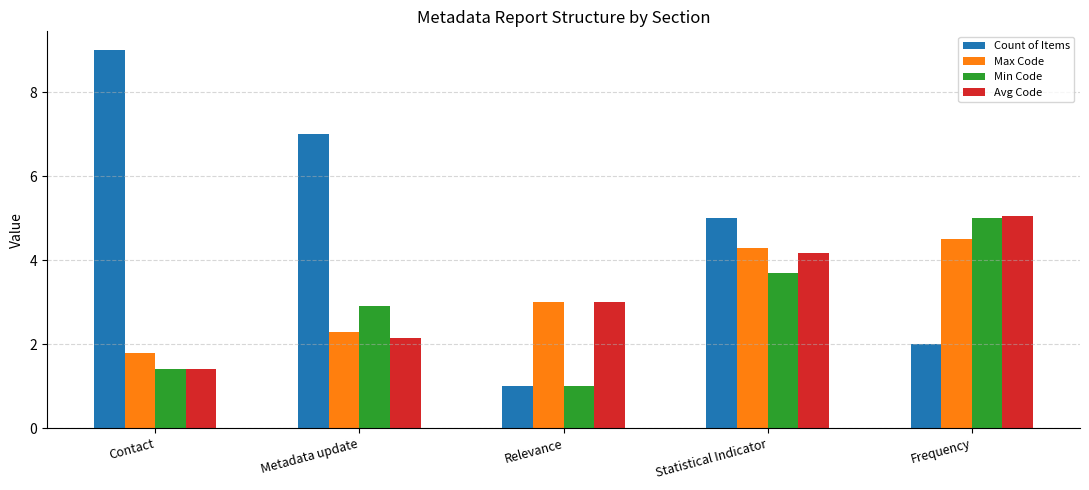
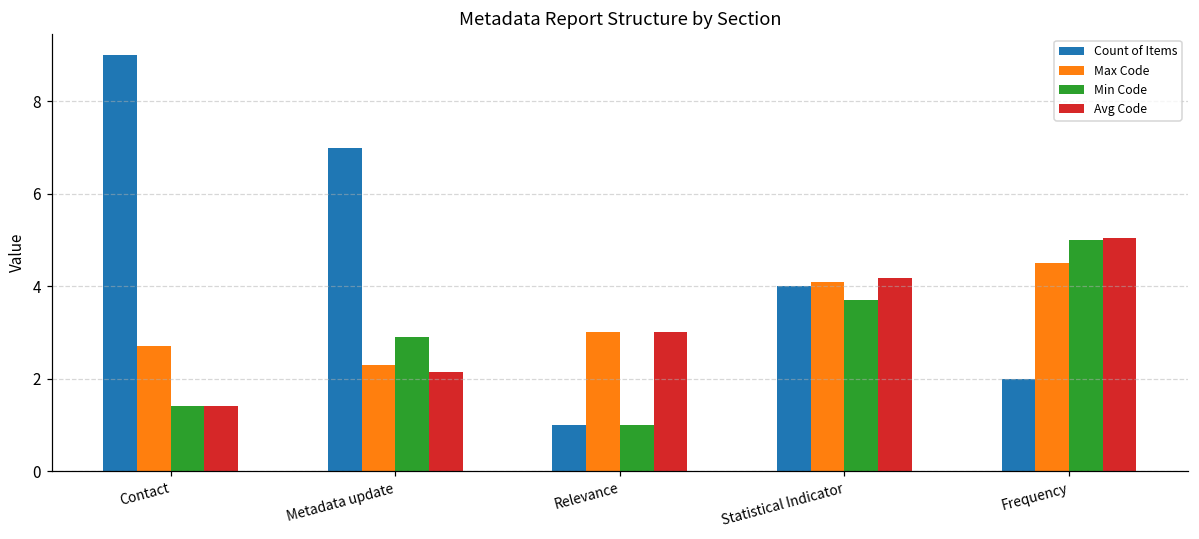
Max Code, Contact: 1.8 -> 2.7
Count of Items, Statistical Indicator: 5 -> 4
Max Code, Statistical Indicator: 4.3 -> 4.1
